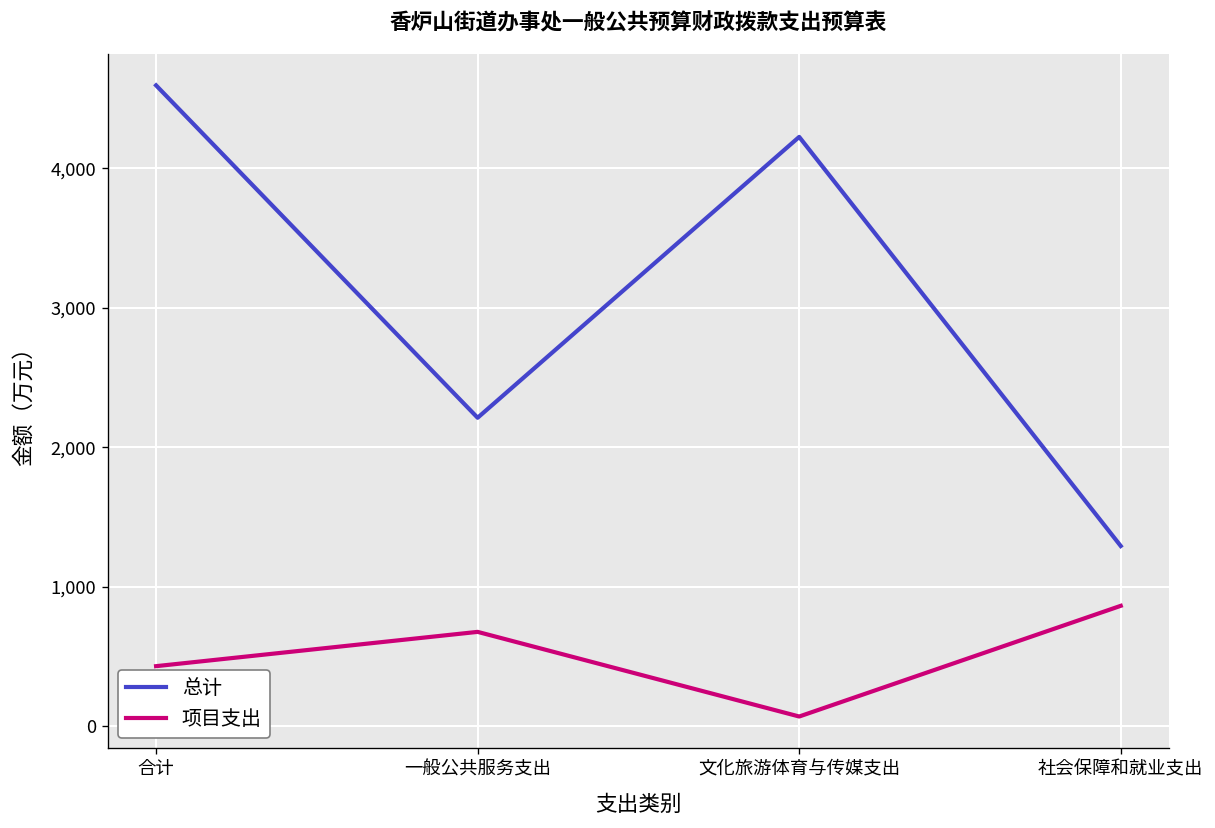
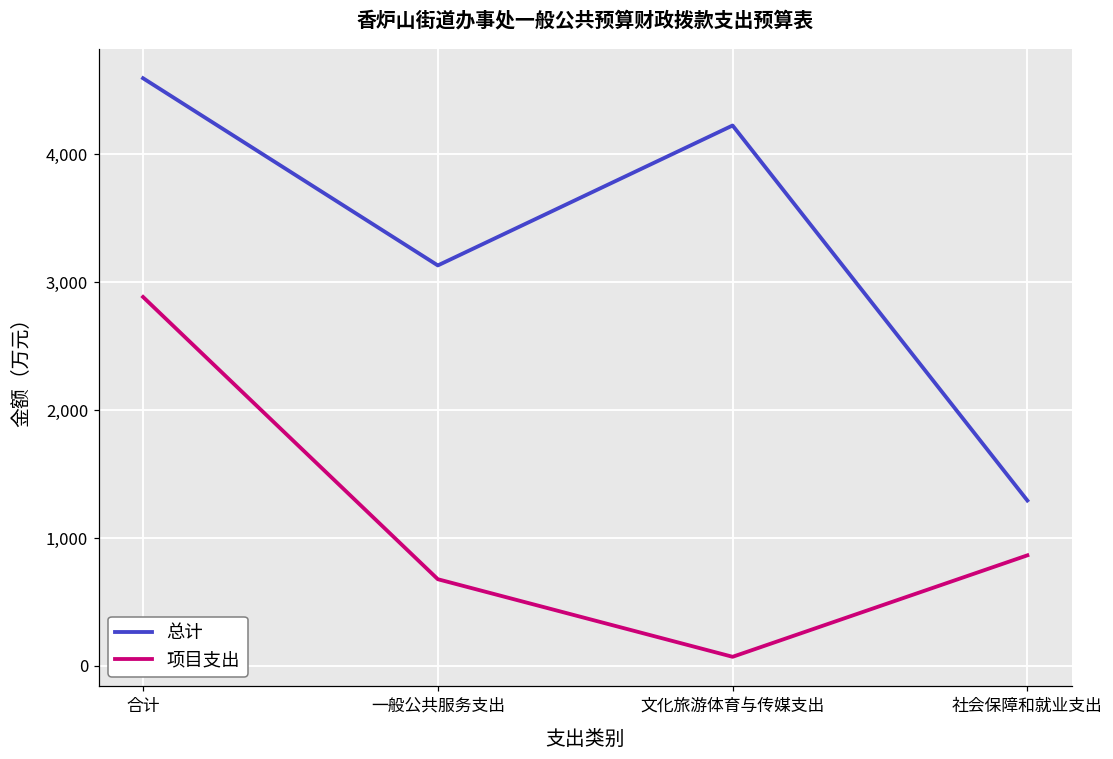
项目支出, 合计: 430 -> 2,880
总计, 一般公共服务支出: 2,210 -> 3,130
